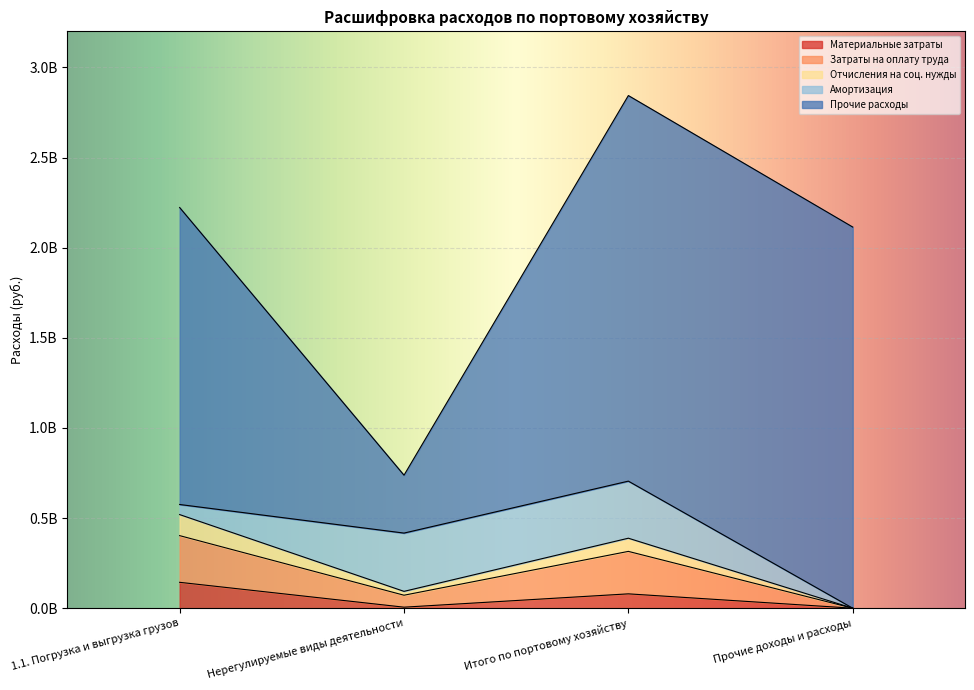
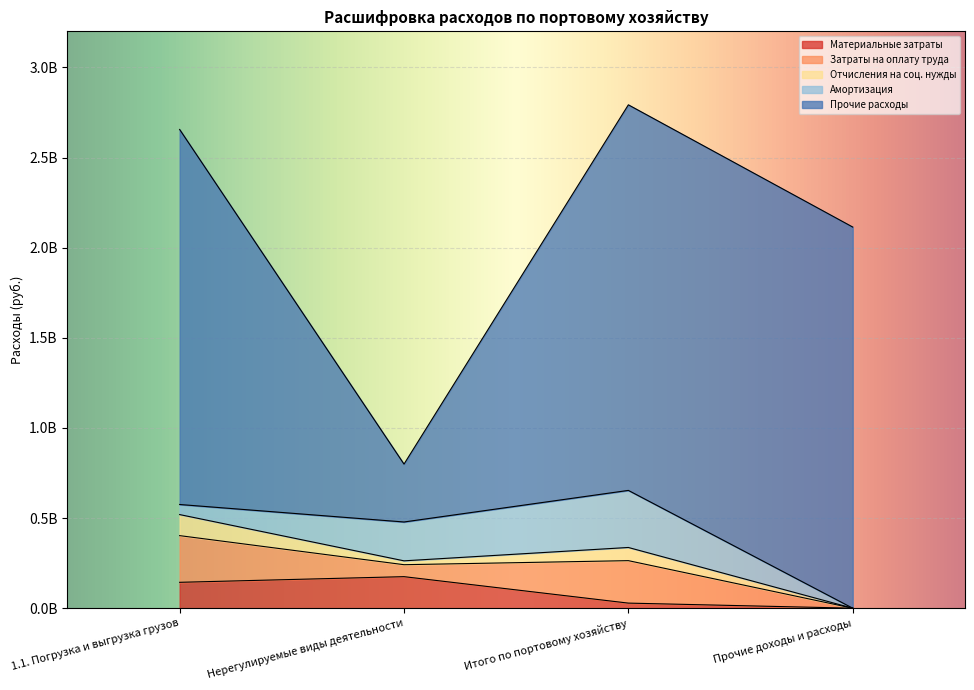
Прочие расходы, 1.1. Погрузка и выгрузка грузов: 1650000000 -> 2080000000
Материальные затраты, Нерегулируемые виды деятельности: 10000000 -> 170000000
Амортизация, Нерегулируемые виды деятельности: 320000000 -> 220000000
Материальные затраты, Итого по портовому хозяйству: 80000000 -> 30000000
